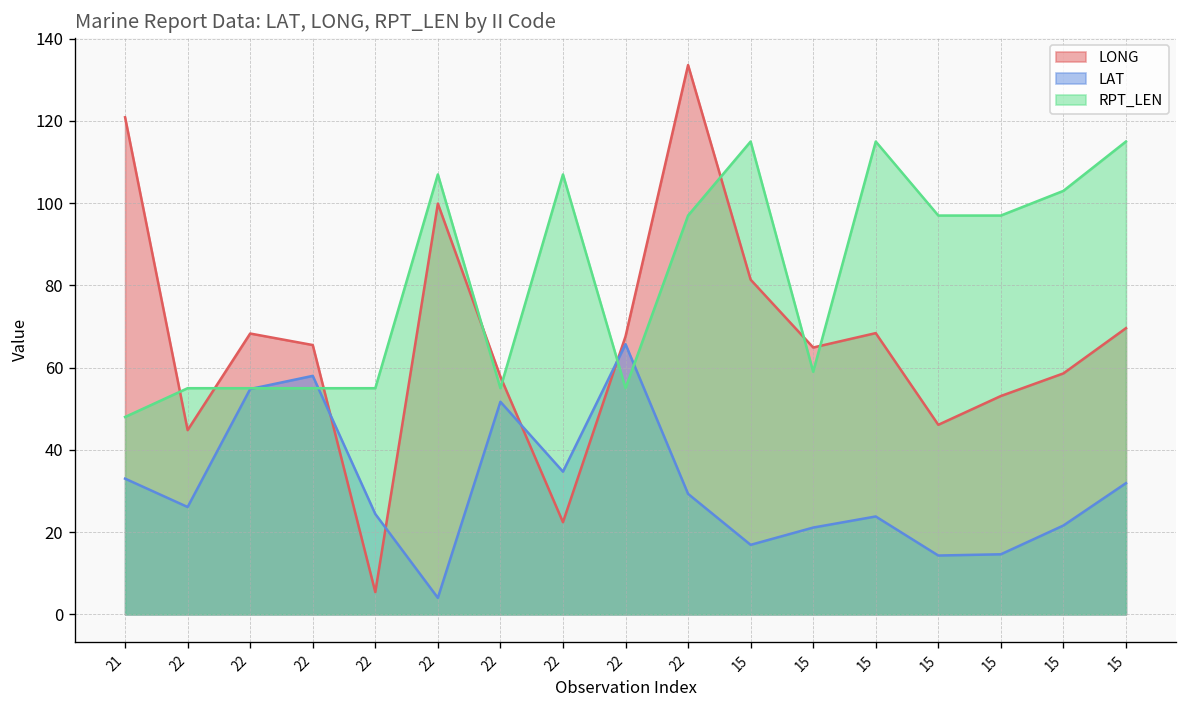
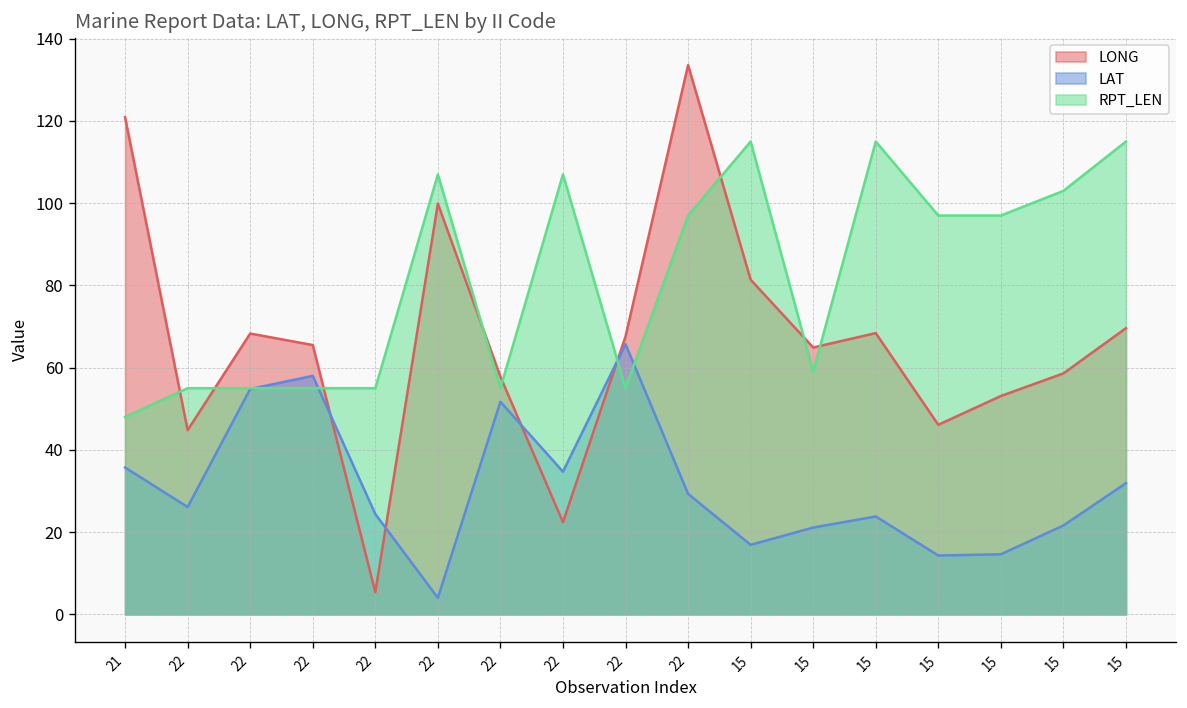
LAT, 21: 33 -> 36
